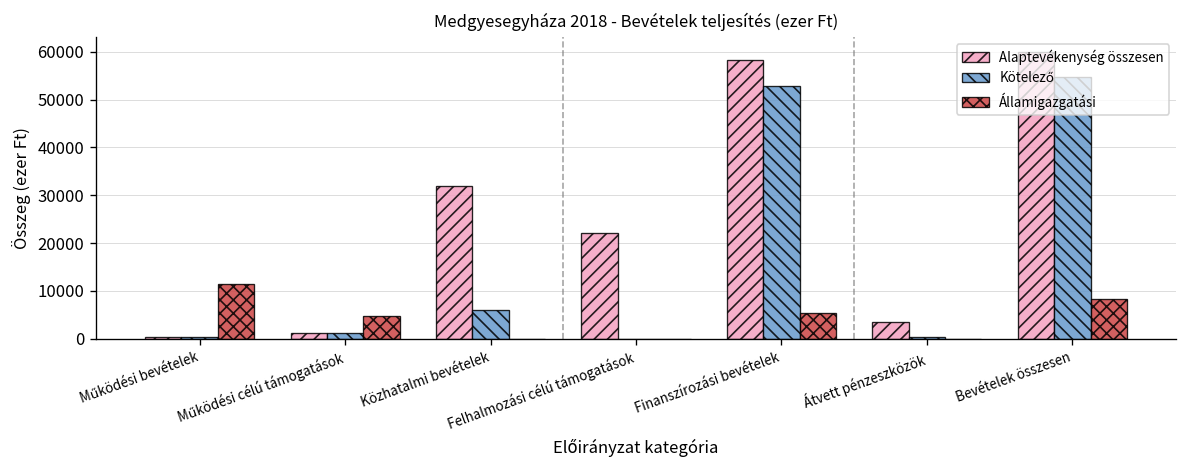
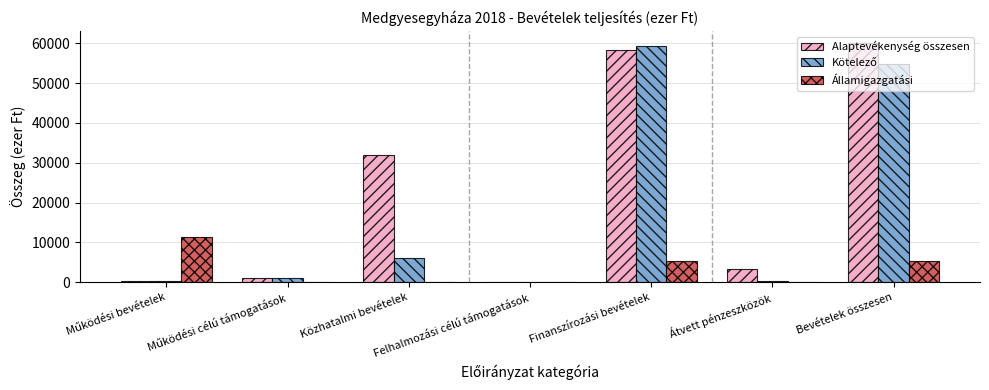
Államigazgatási, Működési célú támogatások: 5000 -> 0
Alaptevékenység összesen, Felhalmozási célú támogatások: 22000 -> 0
Kötelező, Finanszírozási bevételek: 53000 -> 59000
Államigazgatási, Bevételek összesen: 8000 -> 5000
